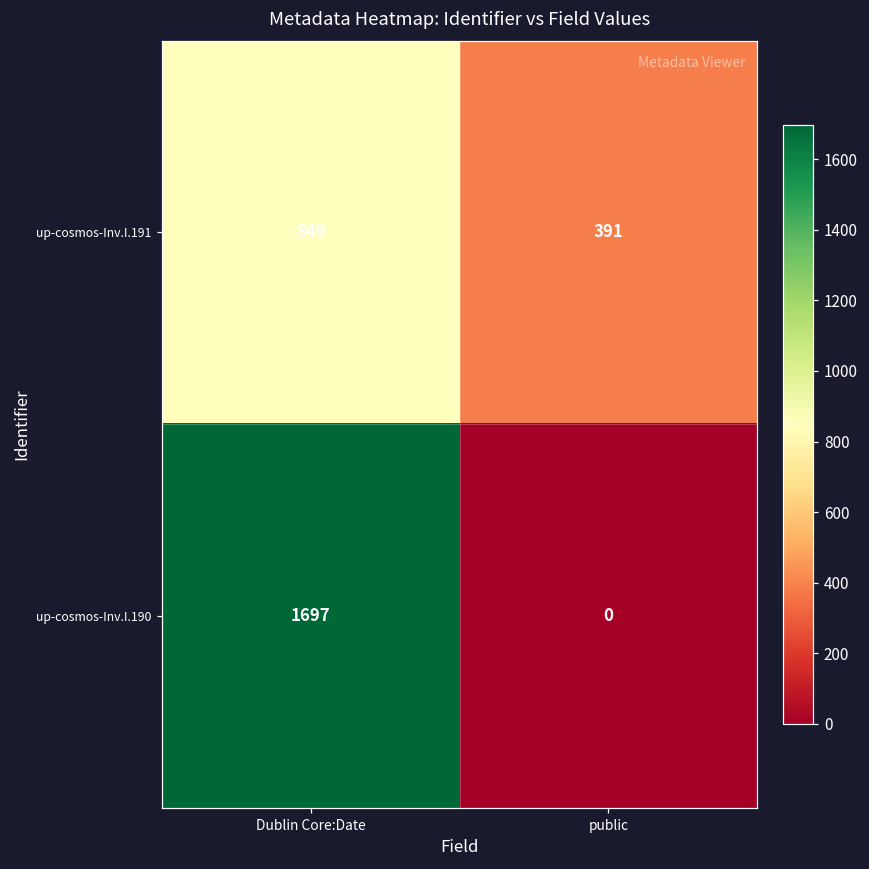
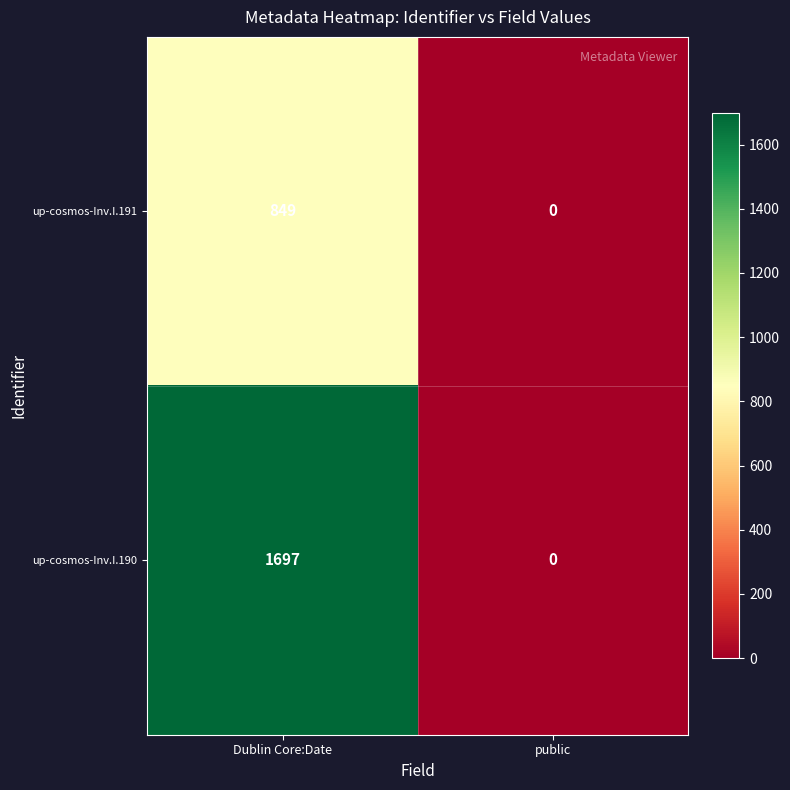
up-cosmos-Inv.I.191, public: 391 -> 0
